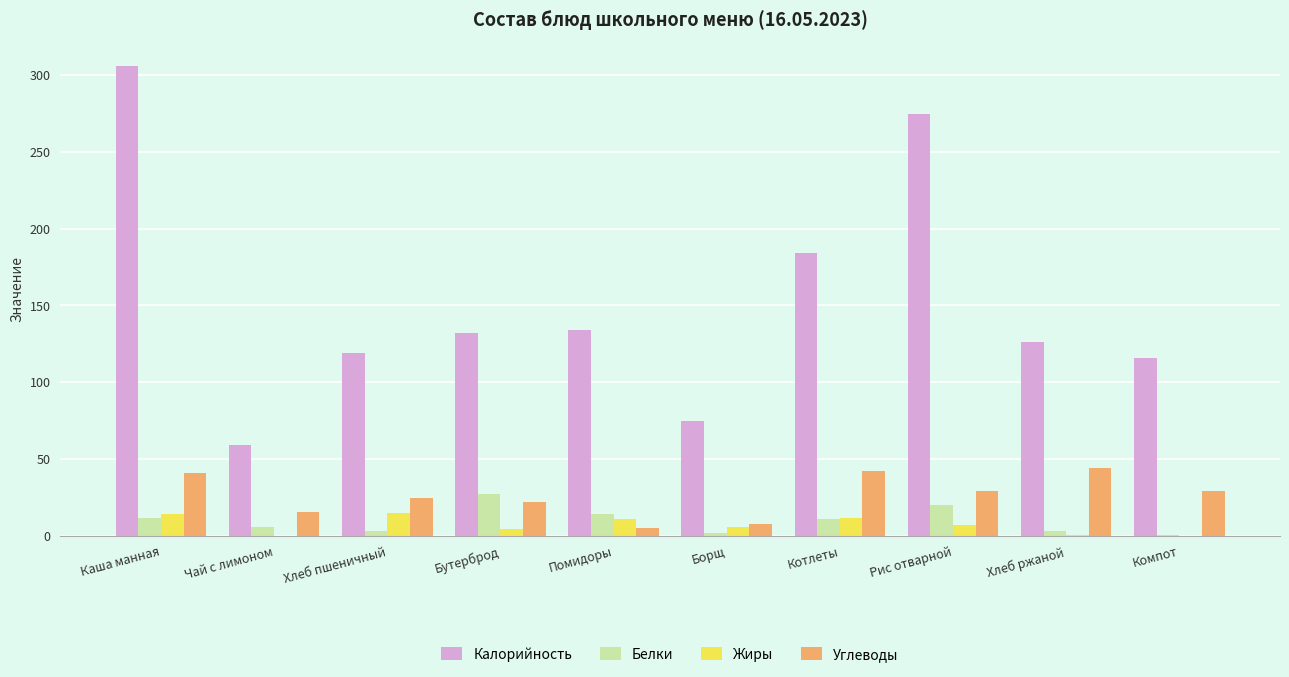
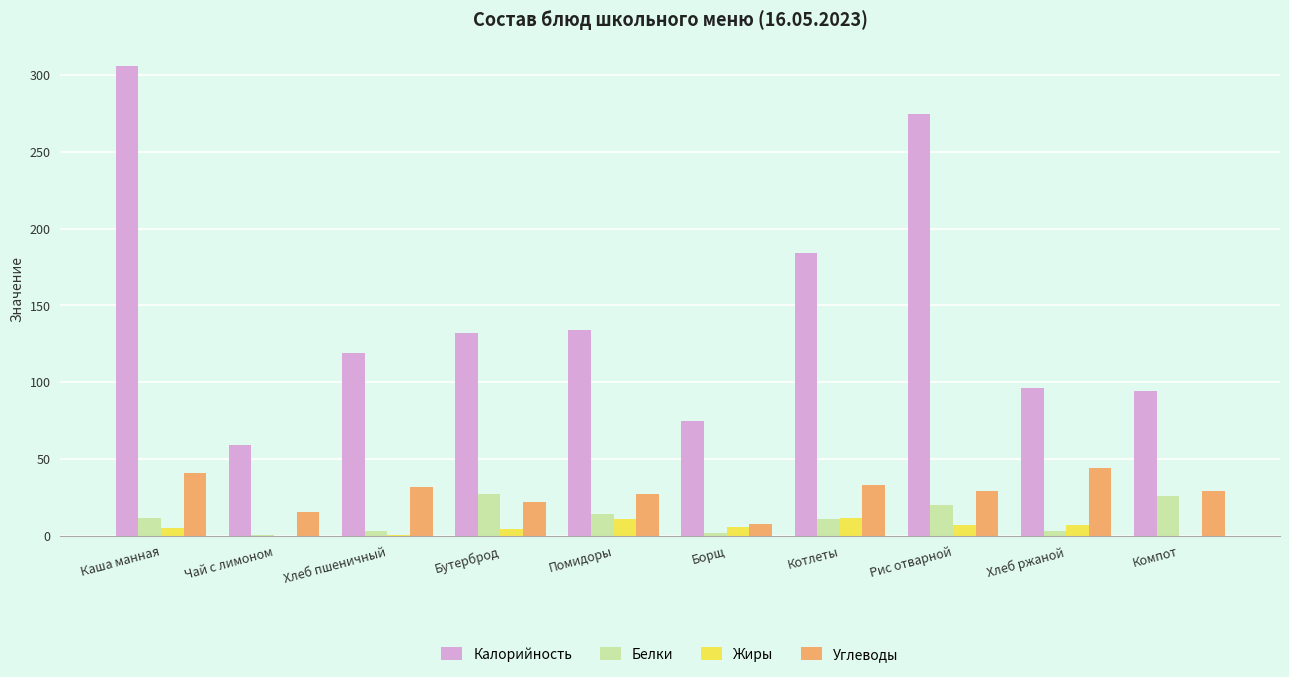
Жиры, Каша манная: 15 -> 5
Белки, Чай с лимоном: 6 -> 0
Жиры, Хлеб пшеничный: 15 -> 0
Углеводы, Хлеб пшеничный: 24 -> 32
Углеводы, Помидоры: 5 -> 27
Углеводы, Котлеты: 42 -> 33
Калорийность, Хлеб ржаной: 126 -> 96
Жиры, Хлеб ржаной: 1 -> 7
Калорийность, Компот: 116 -> 94
Белки, Компот: 0 -> 26
